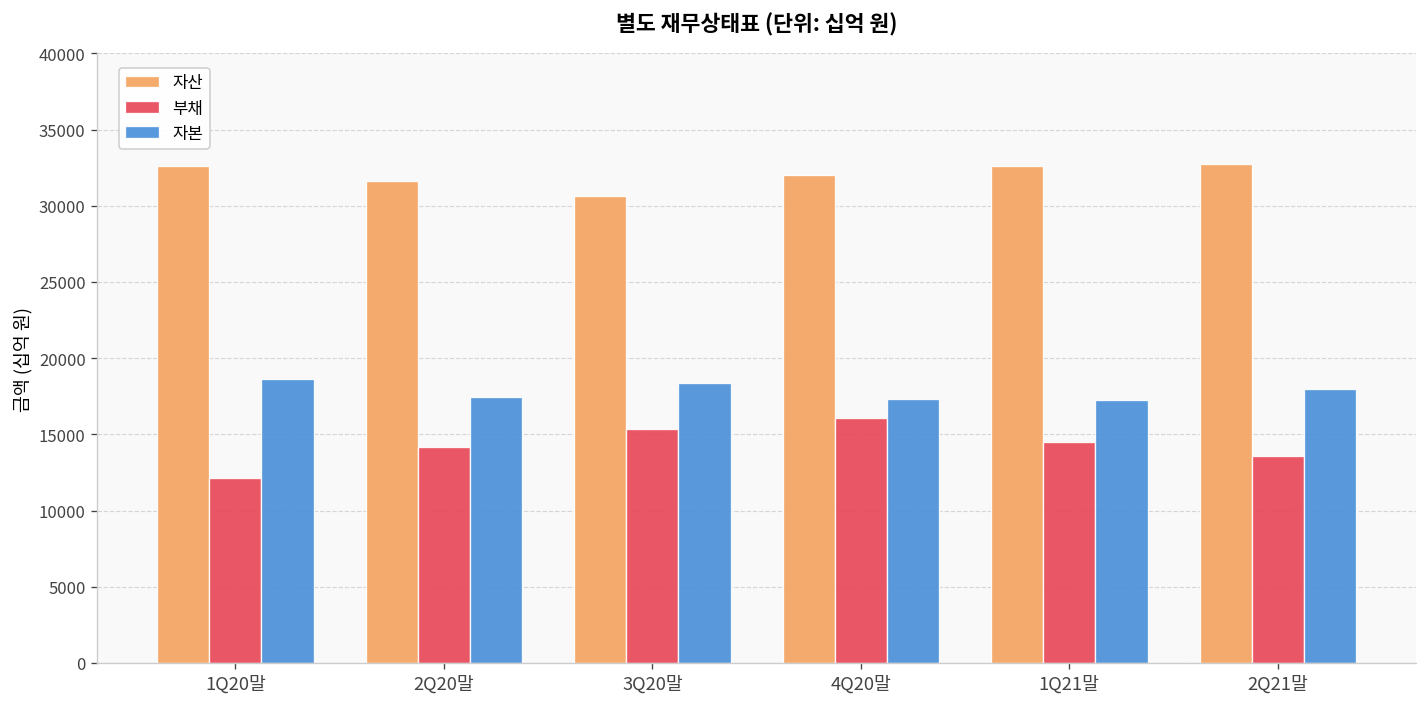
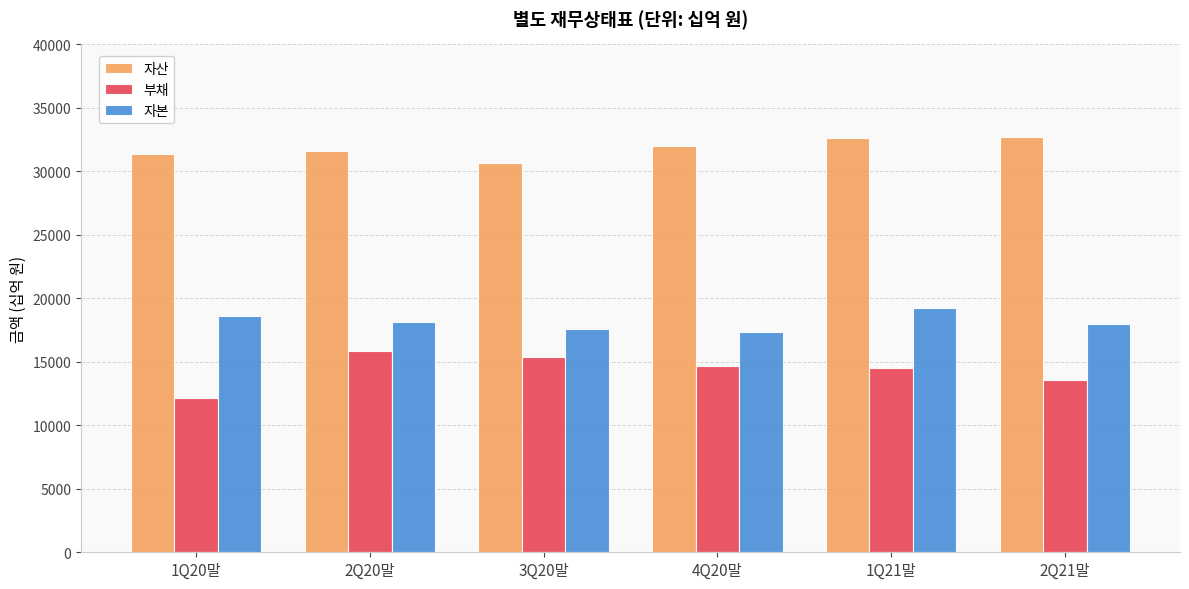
자산, 1Q20말: 32600 -> 31300
부채, 2Q20말: 14200 -> 15900
자본, 2Q20말: 17500 -> 18100
자본, 3Q20말: 18400 -> 17600
부채, 4Q20말: 16100 -> 14600
자본, 1Q21말: 17300 -> 19200
